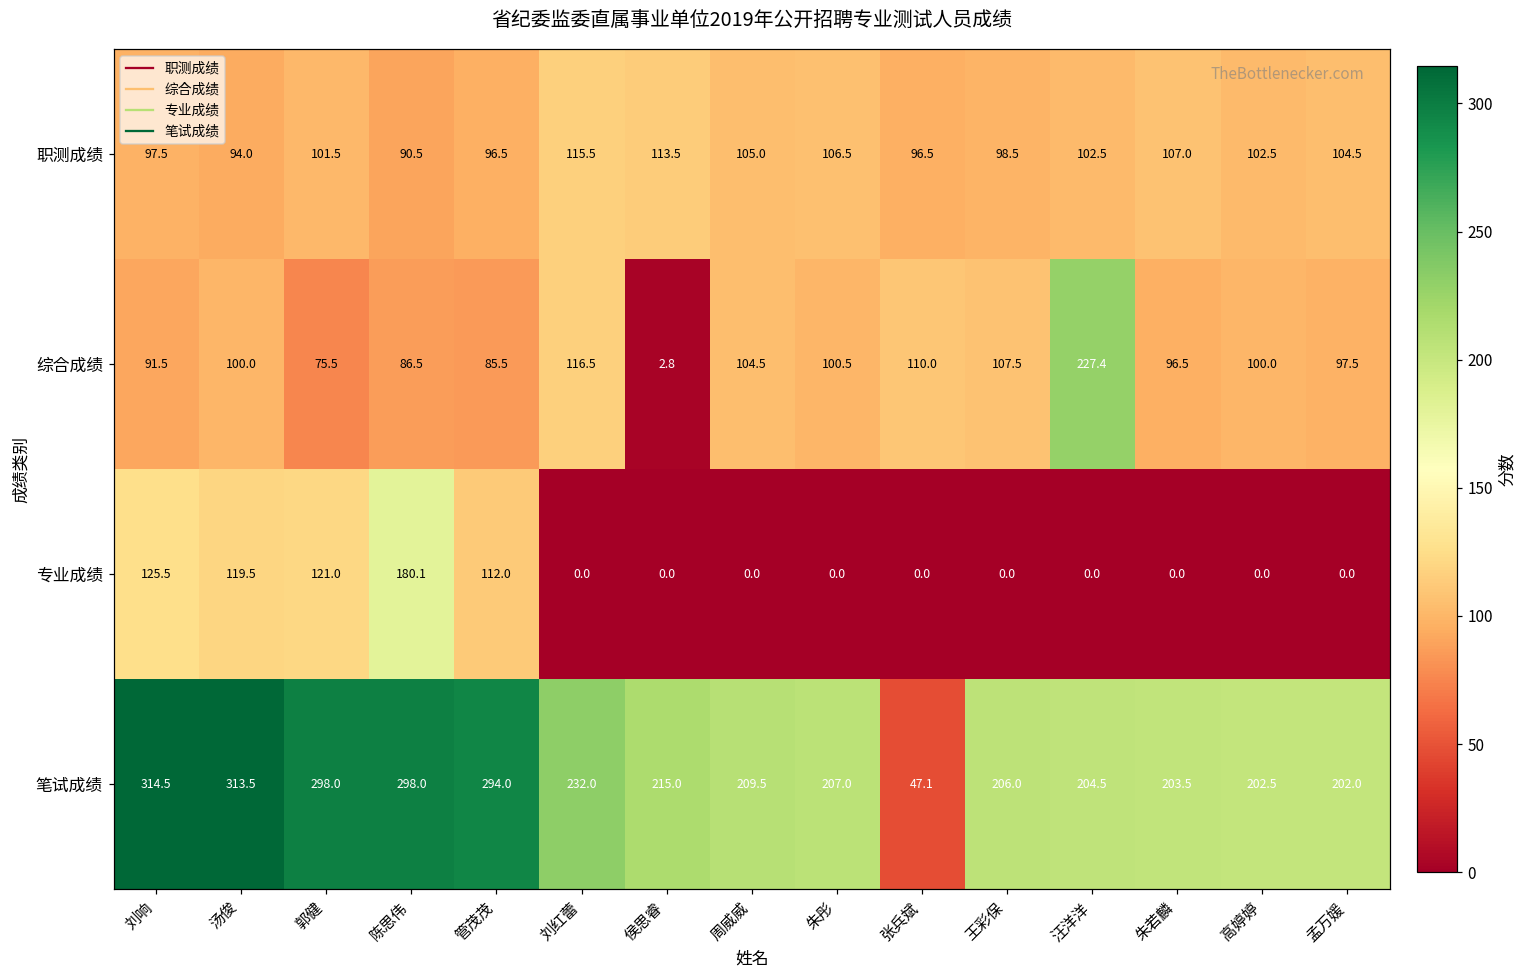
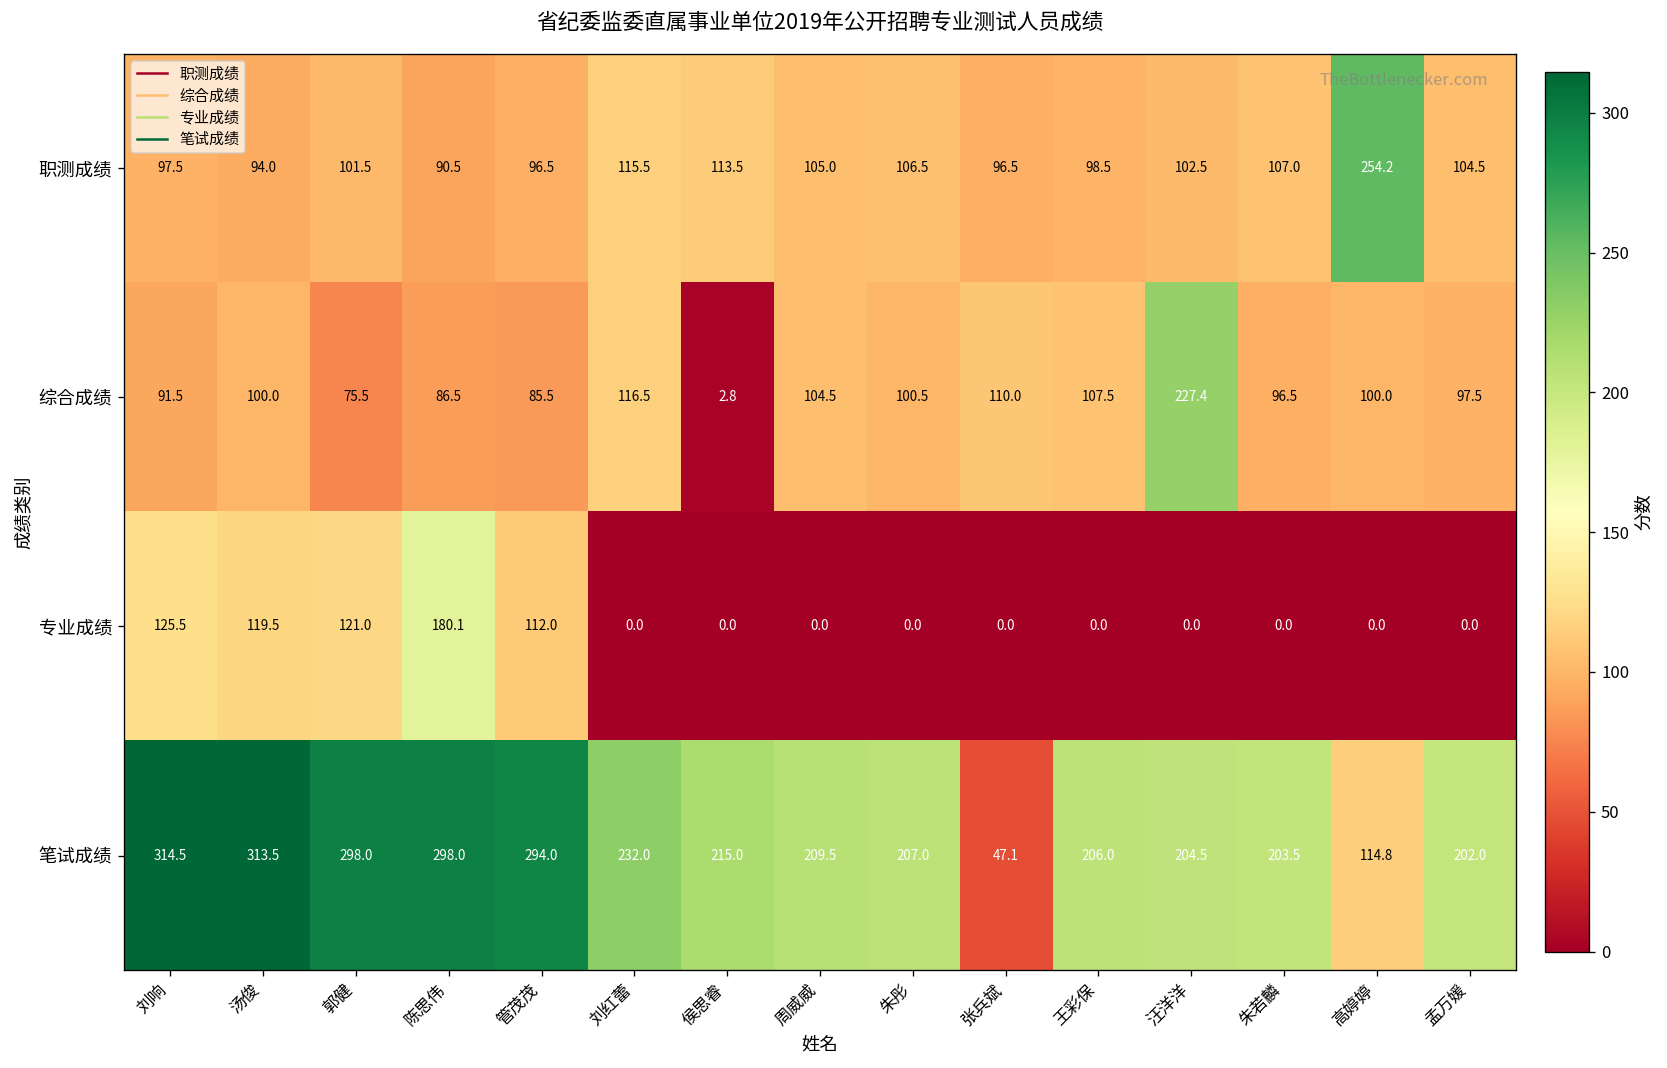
职测成绩, 高婷婷: 102.5 -> 254.2
笔试成绩, 高婷婷: 202.5 -> 114.8
